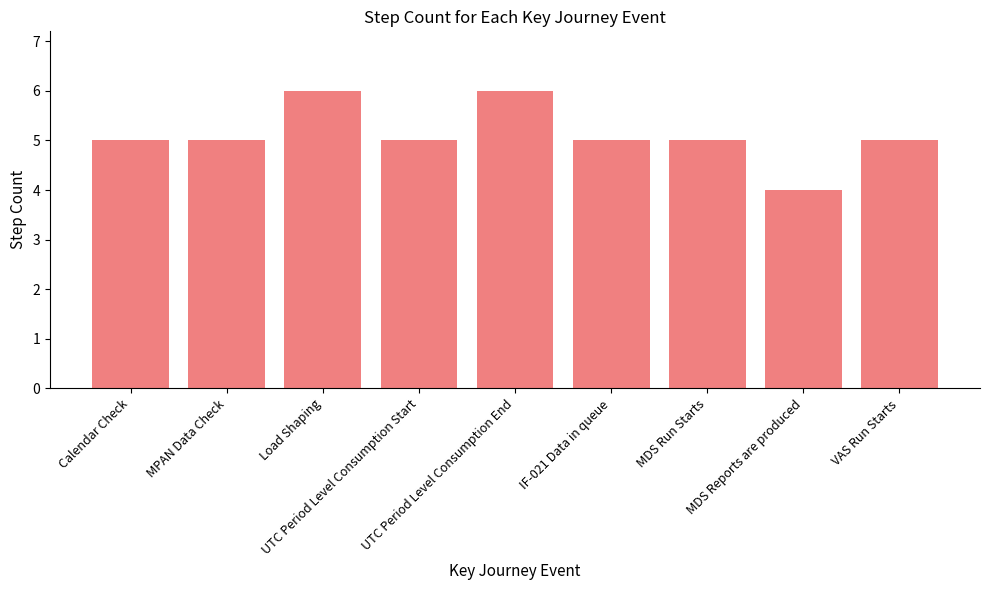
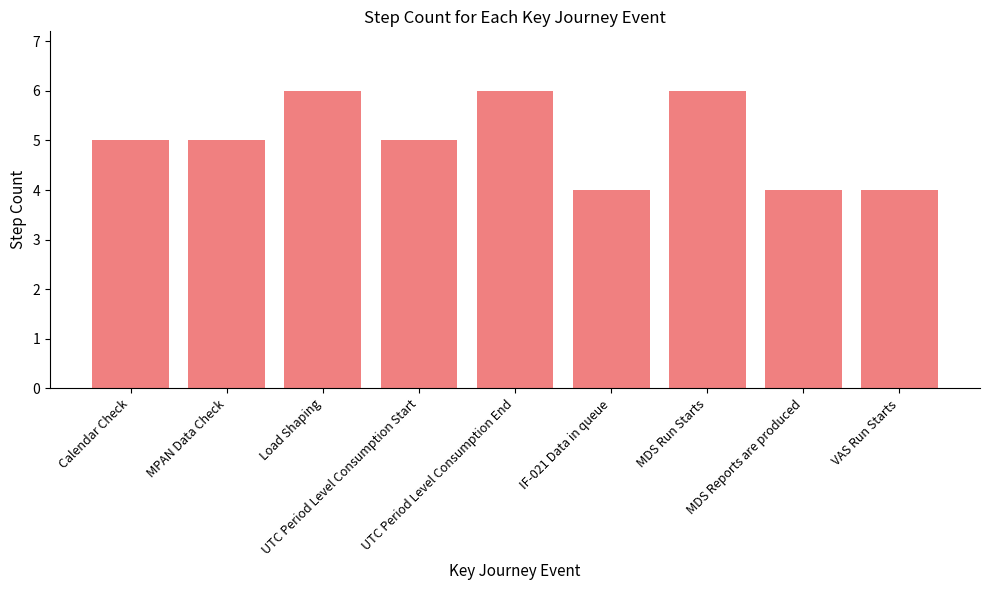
IF-021 Data in queue: 5 -> 4
MDS Run Starts: 5 -> 6
VAS Run Starts: 5 -> 4
